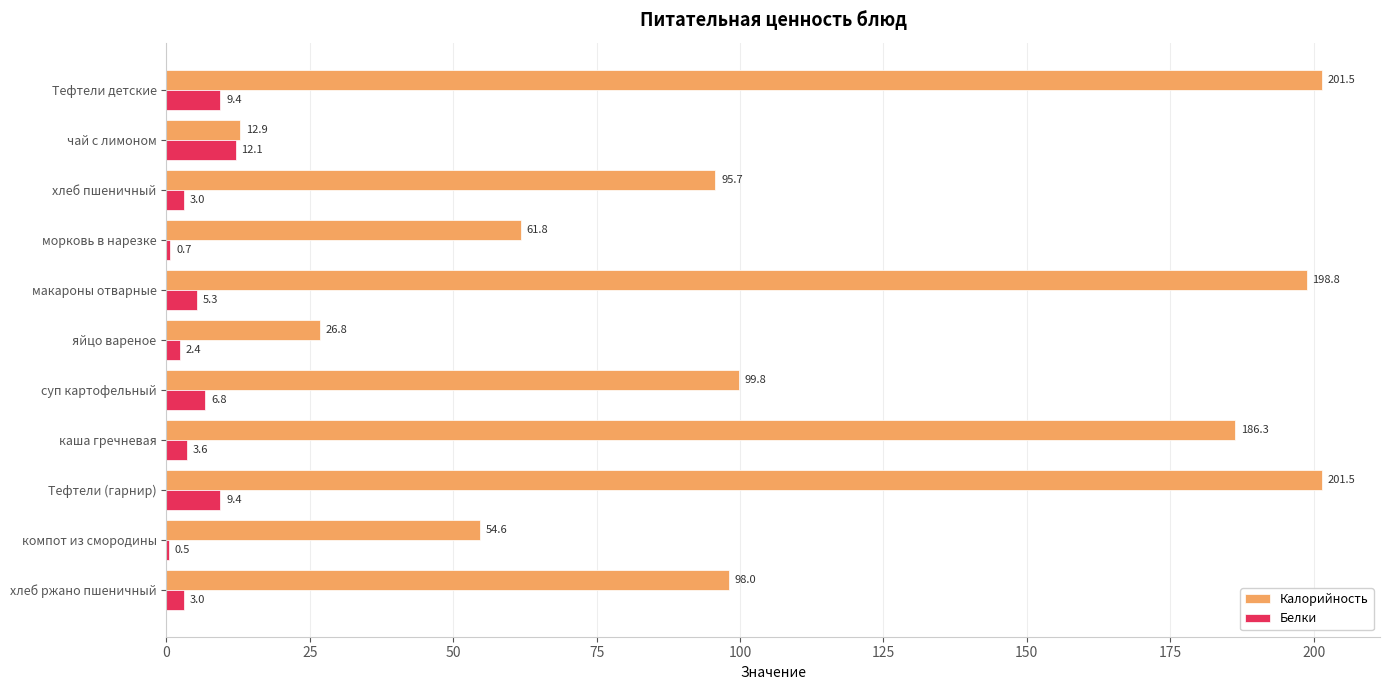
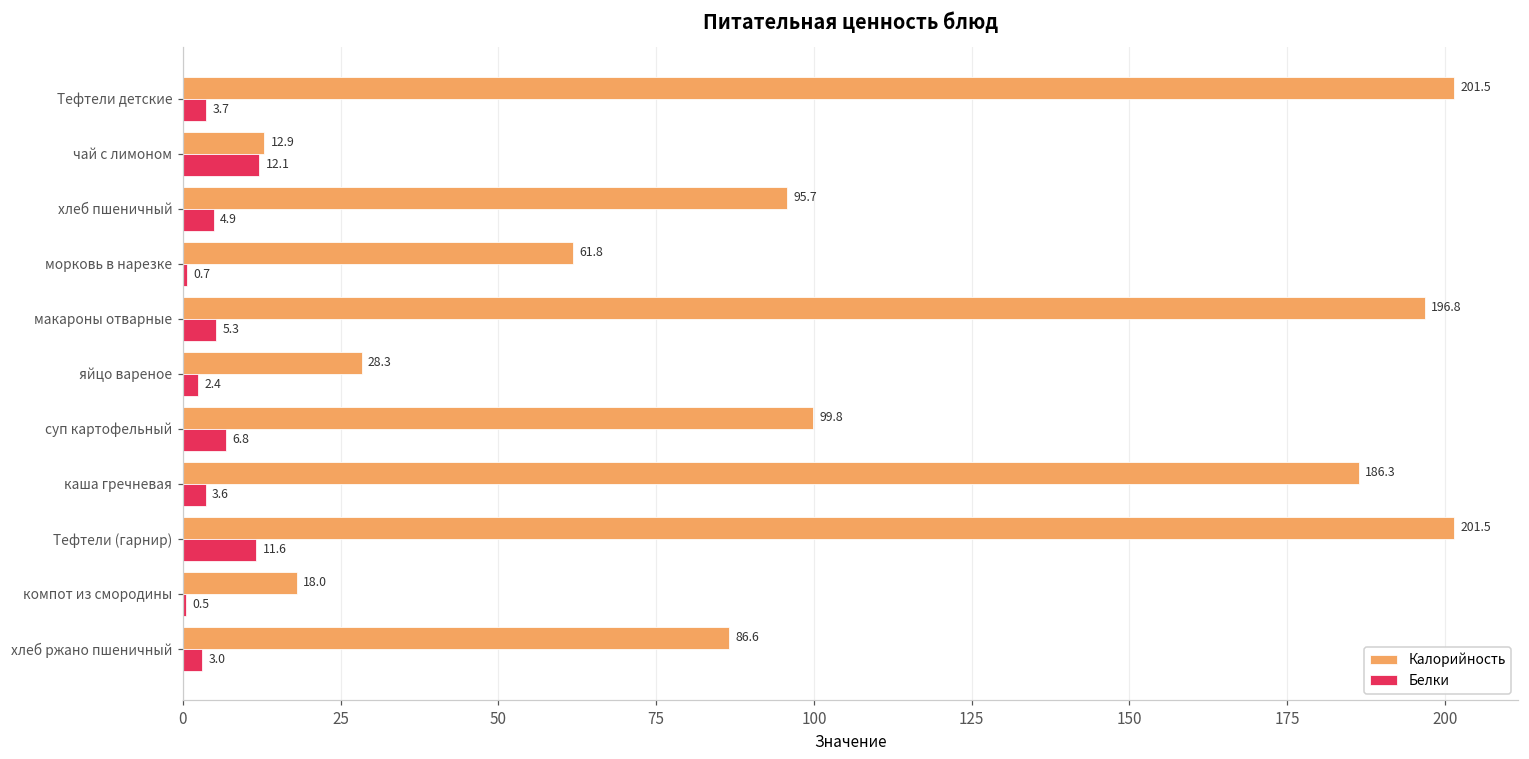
Белки, Тефтели детские: 9.4 -> 3.7
Белки, хлеб пшеничный: 3.0 -> 4.9
Калорийность, макароны отварные: 198.8 -> 196.8
Калорийность, яйцо вареное: 26.8 -> 28.3
Белки, Тефтели (гарнир): 9.4 -> 11.6
Калорийность, компот из смородины: 54.6 -> 18.0
Калорийность, хлеб ржано пшеничный: 98.0 -> 86.6
